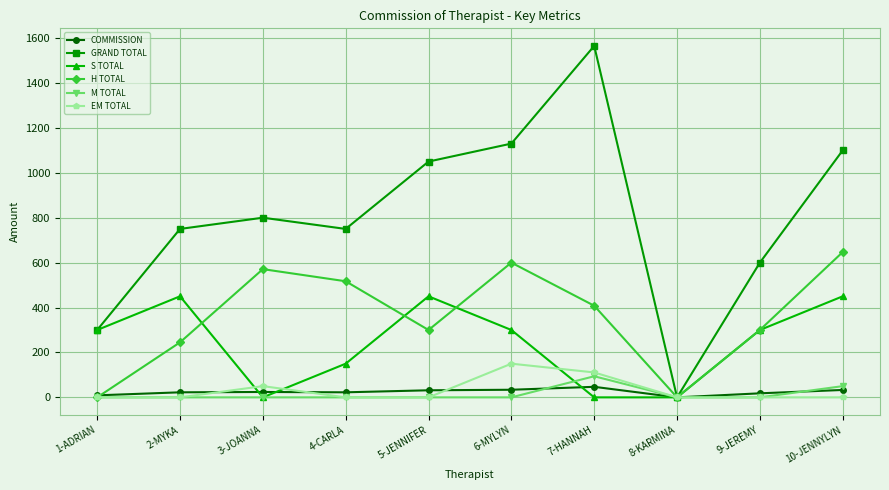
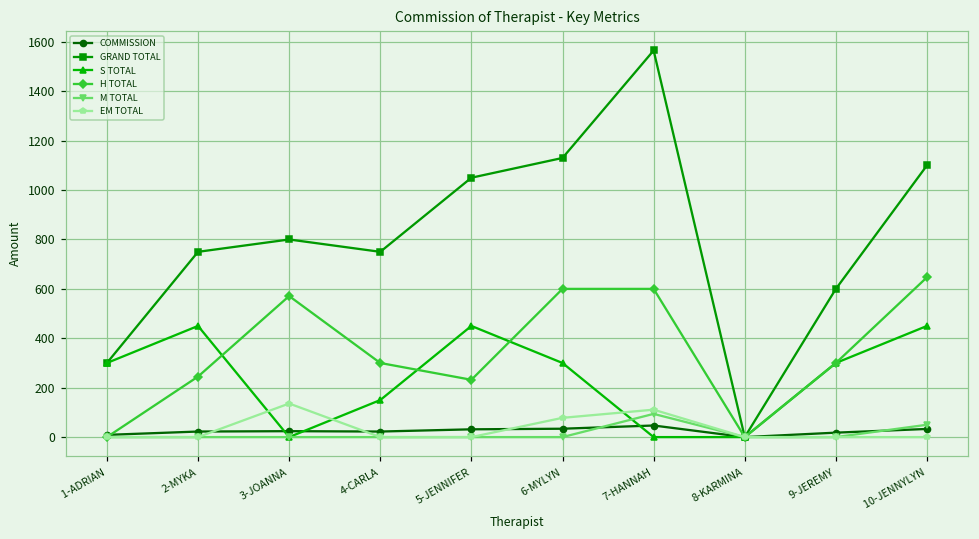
EM TOTAL, 3-JOANNA: 50 -> 140
H TOTAL, 4-CARLA: 520 -> 300
H TOTAL, 5-JENNIFER: 300 -> 230
EM TOTAL, 6-MYLYN: 150 -> 80
H TOTAL, 7-HANNAH: 410 -> 600
